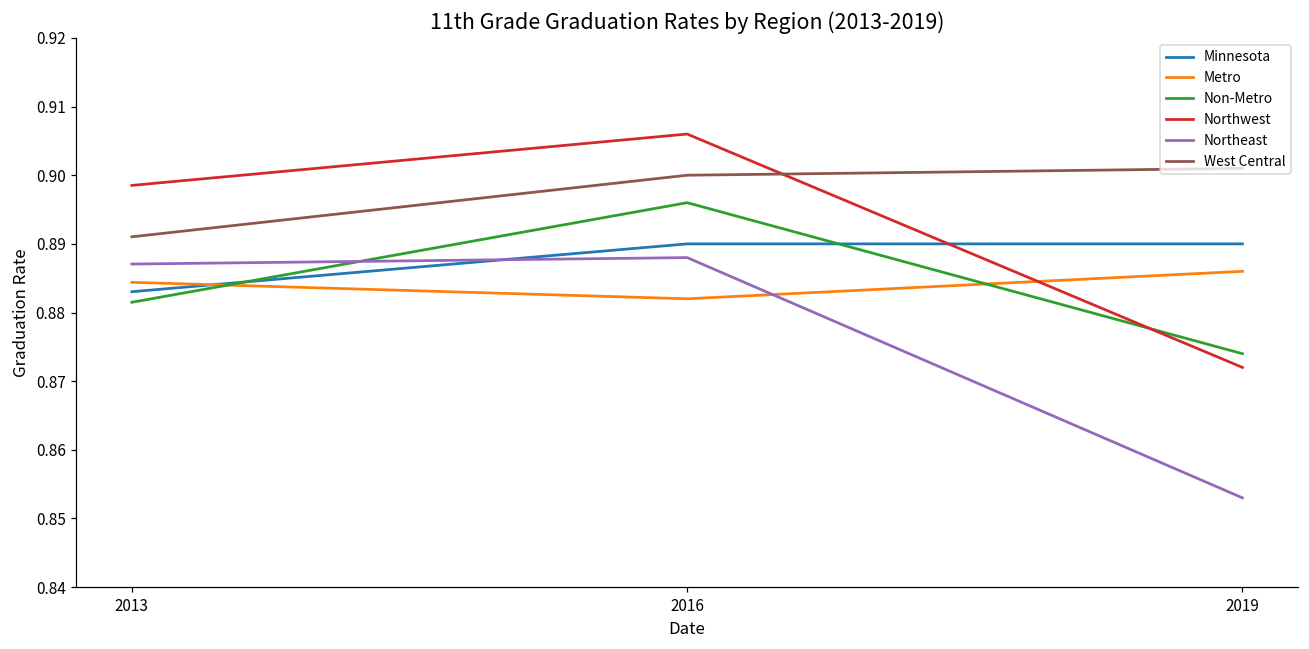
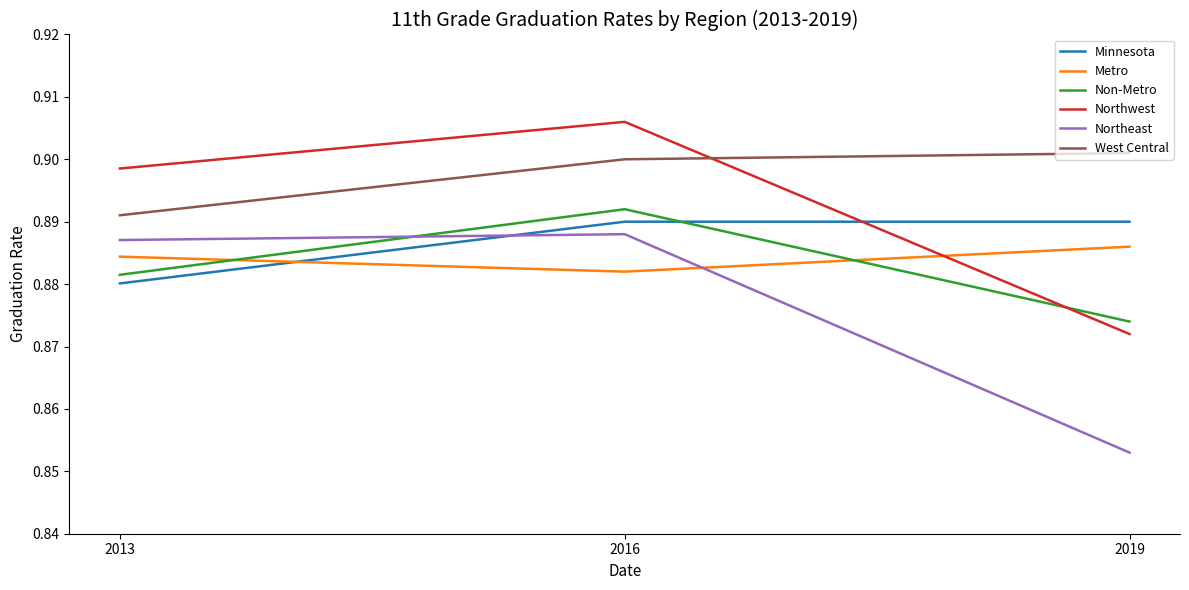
Minnesota, 2013: 0.883 -> 0.880
Non-Metro, 2016: 0.896 -> 0.892
